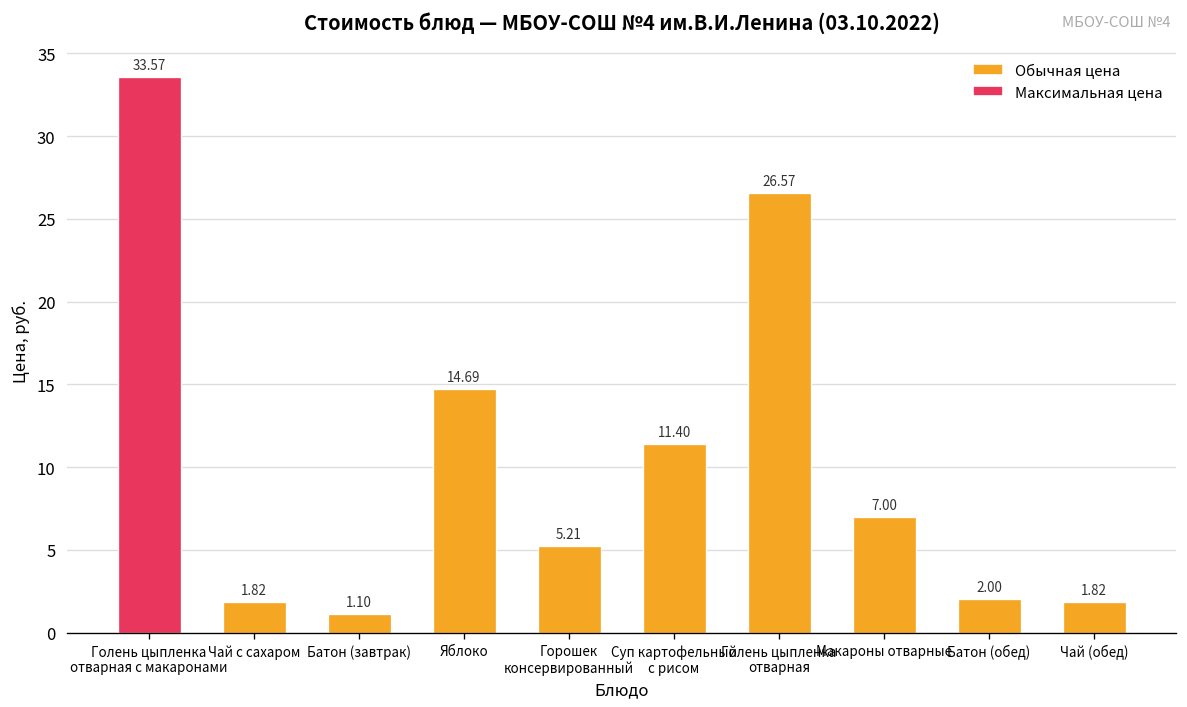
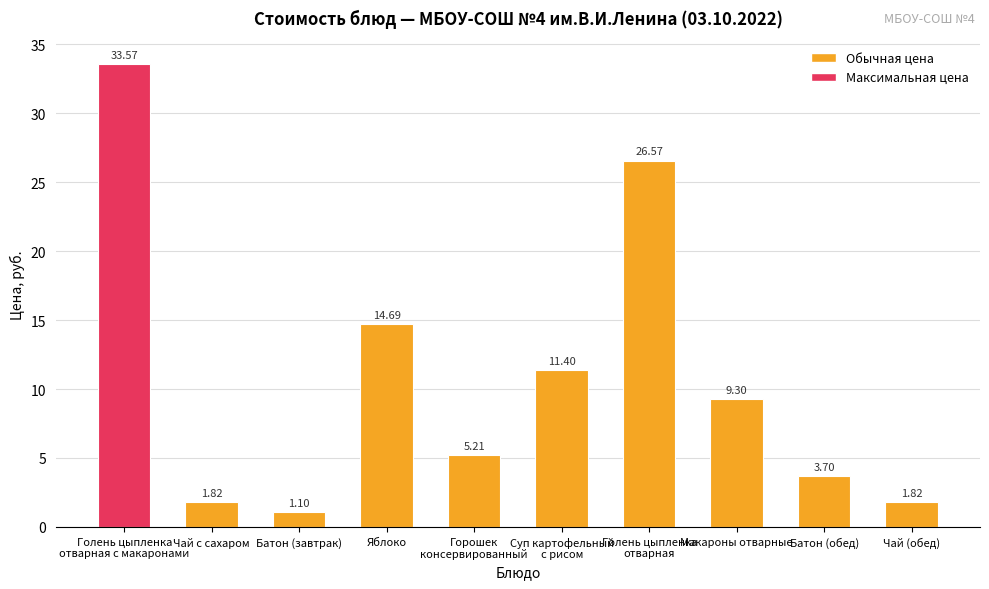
Макароны отварные: 7.00 -> 9.30
Батон (обед): 2.00 -> 3.70
